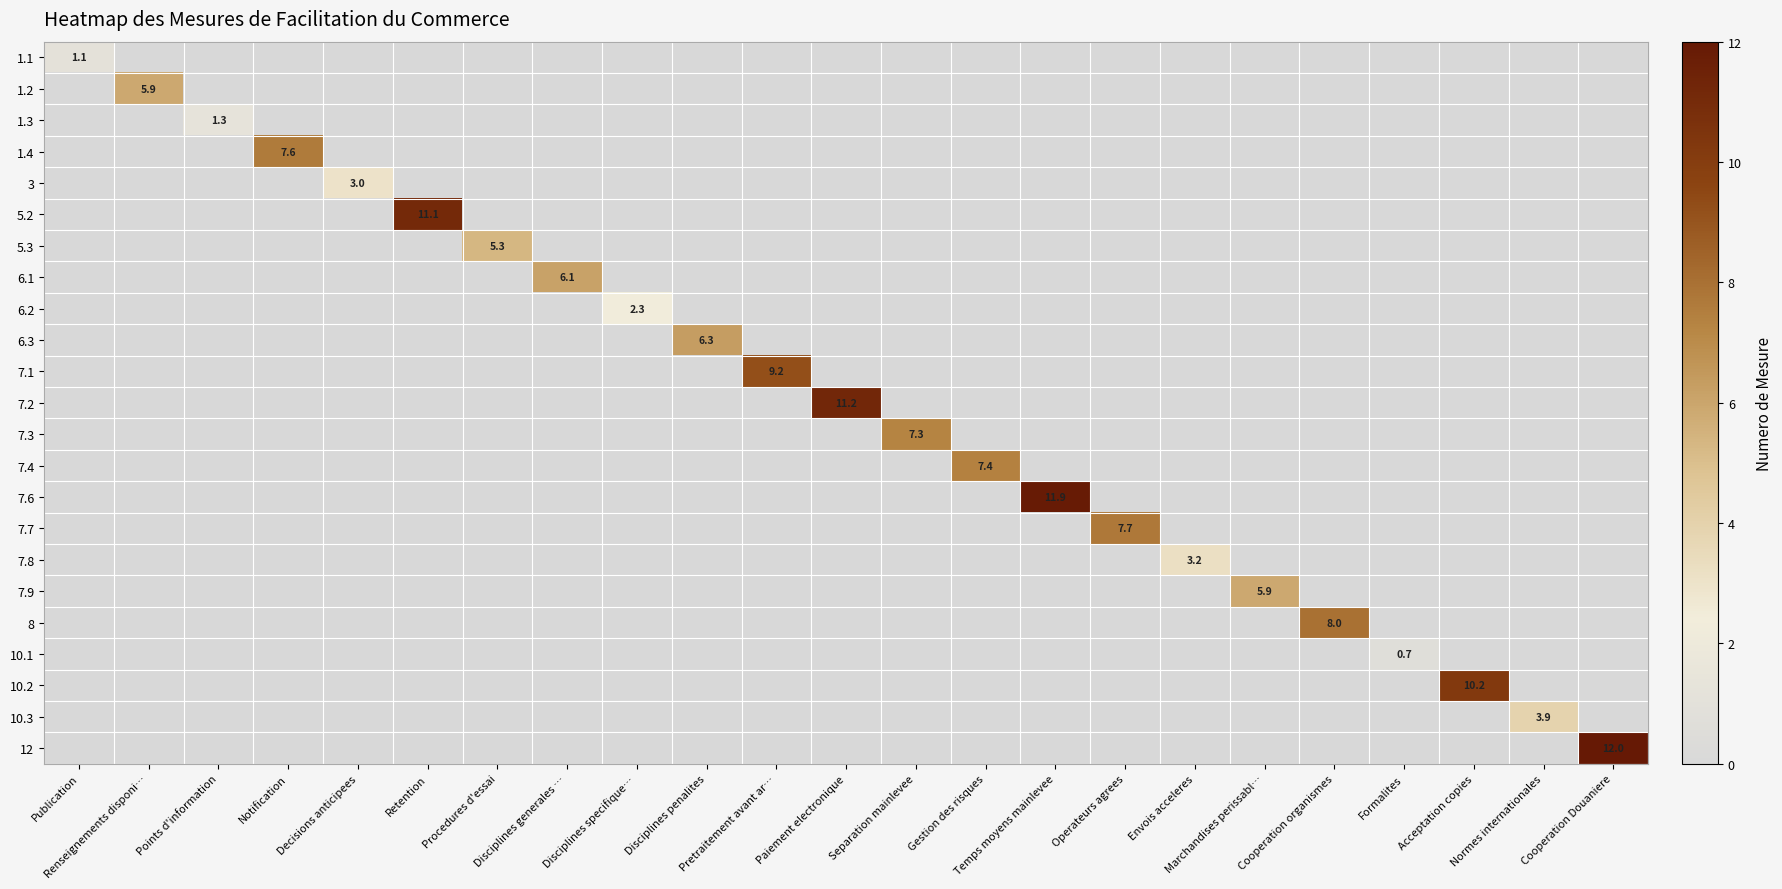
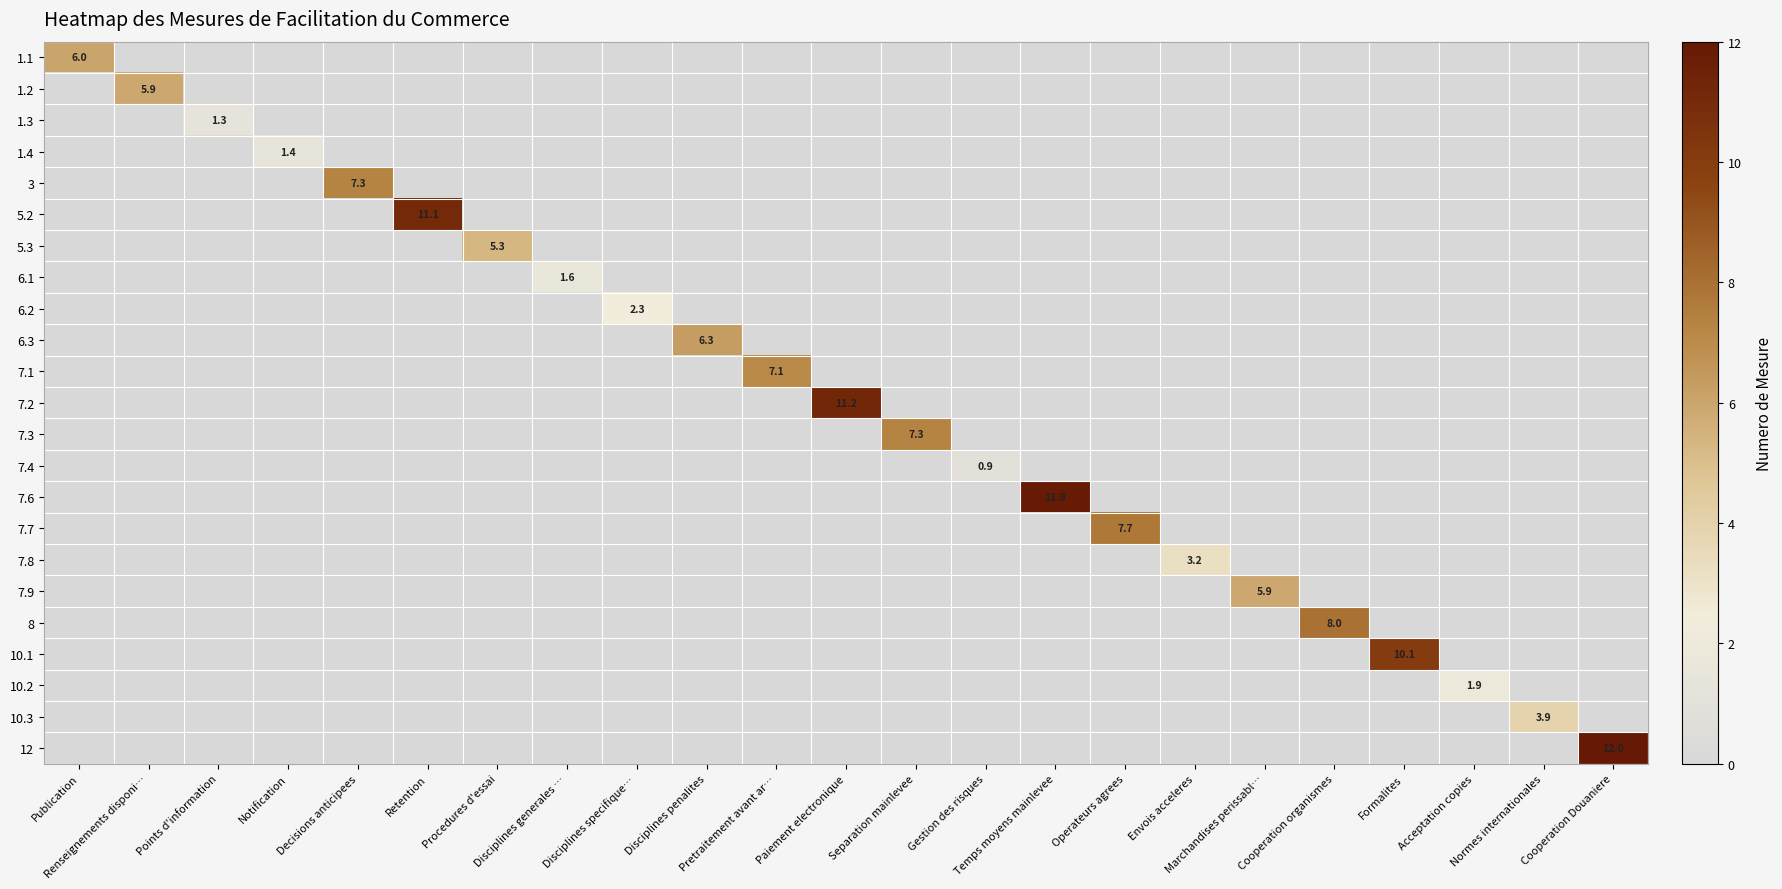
1.1, Publication: 1.1 -> 6.0
1.4, Notification: 7.6 -> 1.4
3, Decisions anticipees: 3.0 -> 7.3
6.1, Disciplines generales …: 6.1 -> 1.6
7.1, Pretraitement avant ar…: 9.2 -> 7.1
7.4, Gestion des risques: 7.4 -> 0.9
10.1, Formalites: 0.7 -> 10.1
10.2, Acceptation copies: 10.2 -> 1.9
